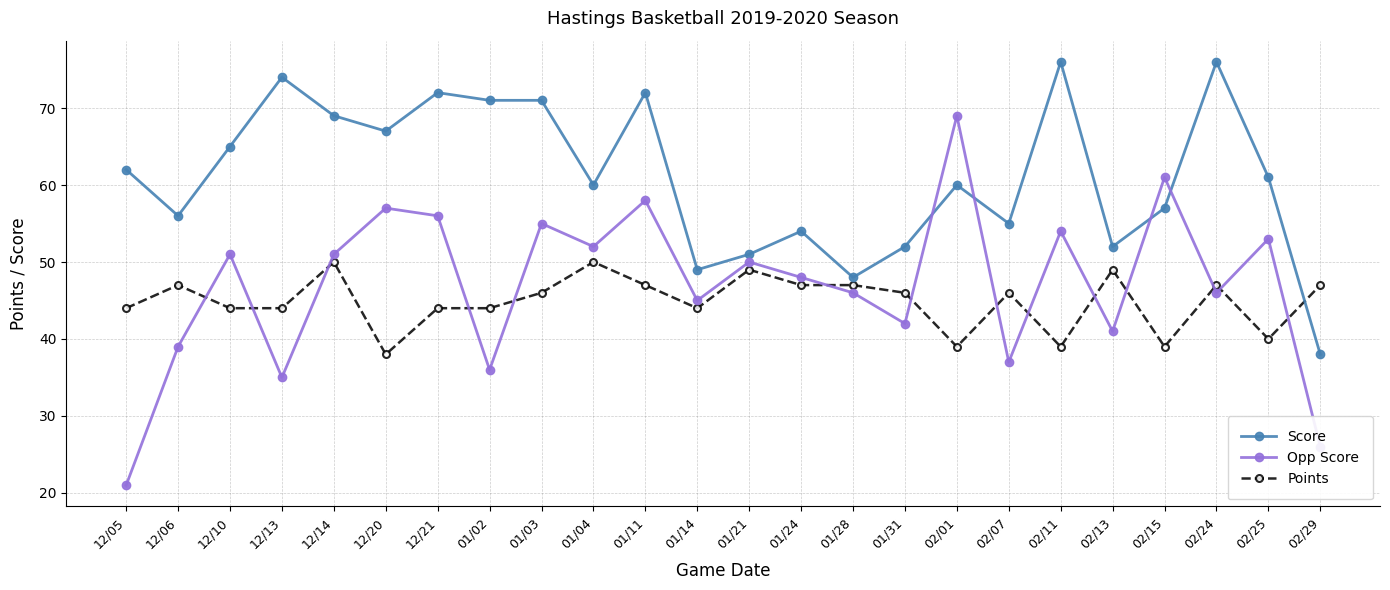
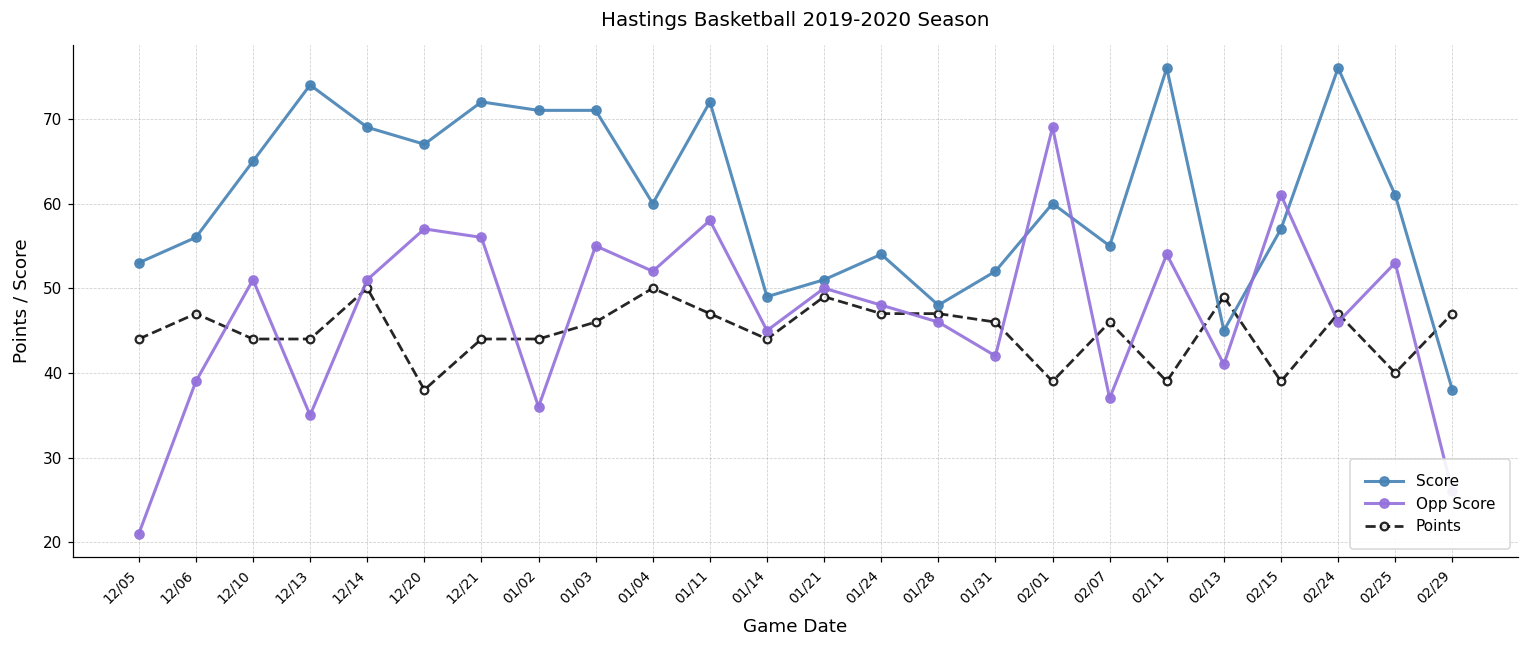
Score, 12/05: 62 -> 53
Score, 02/13: 52 -> 45
